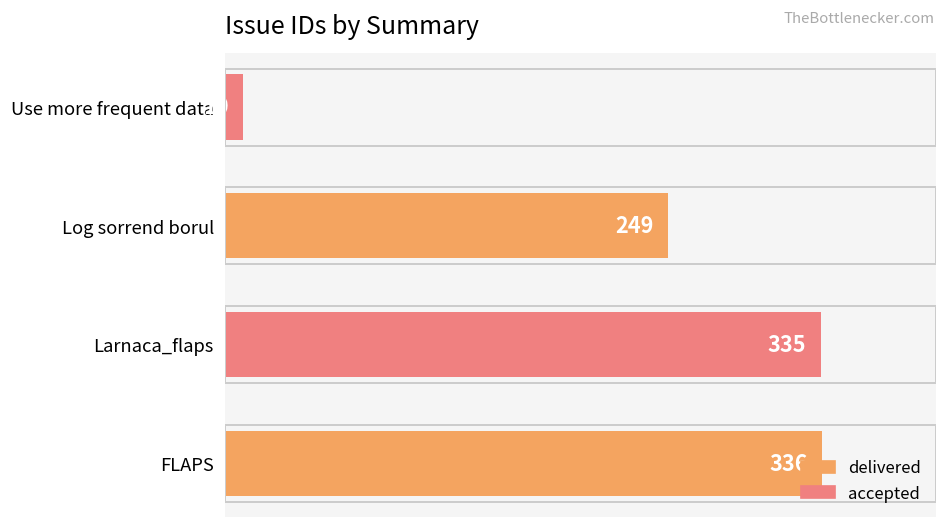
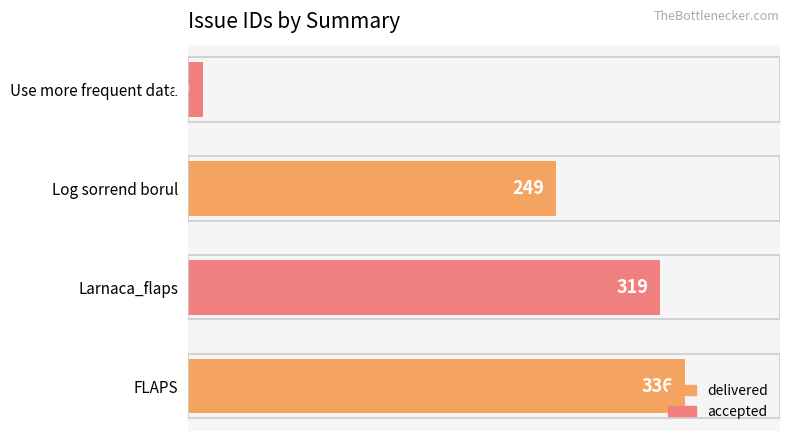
Larnaca_flaps: 335 -> 319
